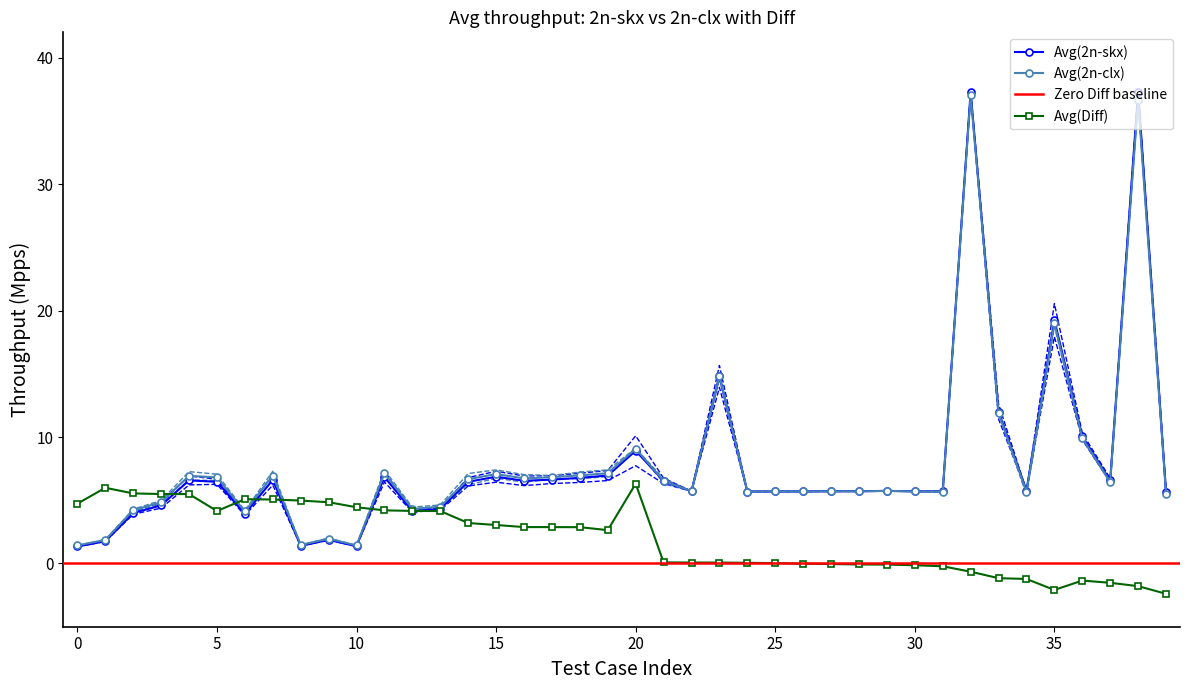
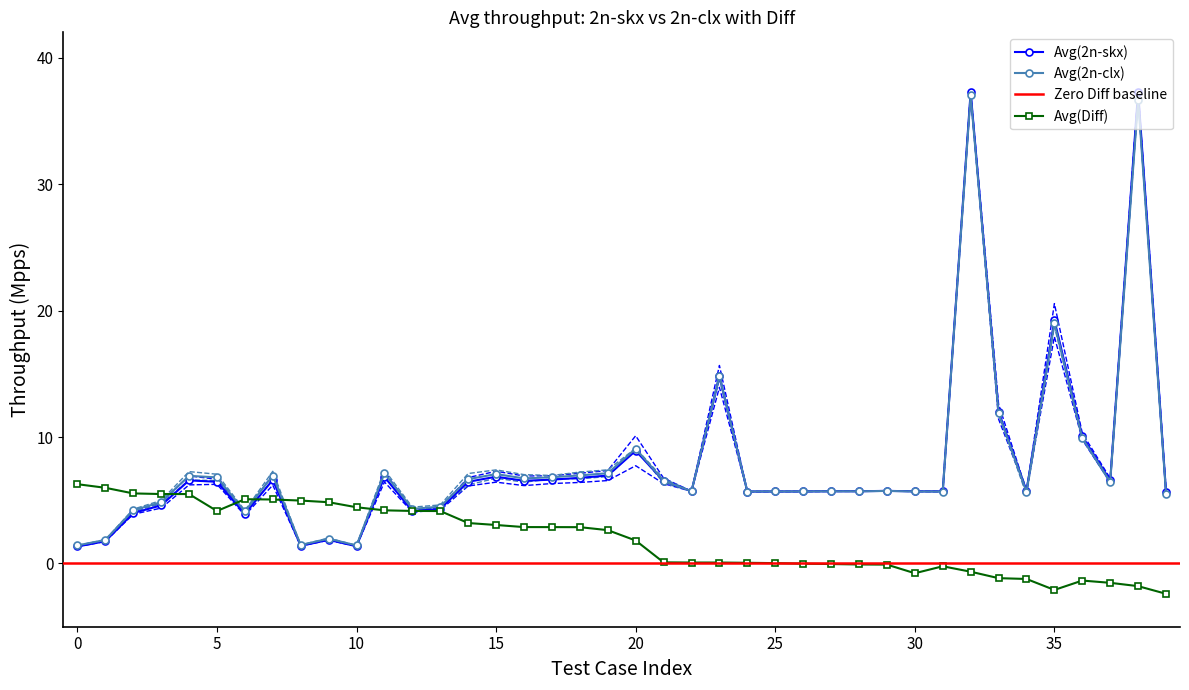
Avg(Diff), 0: 4.7 -> 6.3
Avg(Diff), 20: 6.3 -> 1.8
Avg(Diff), 30: -0.1 -> -0.8
